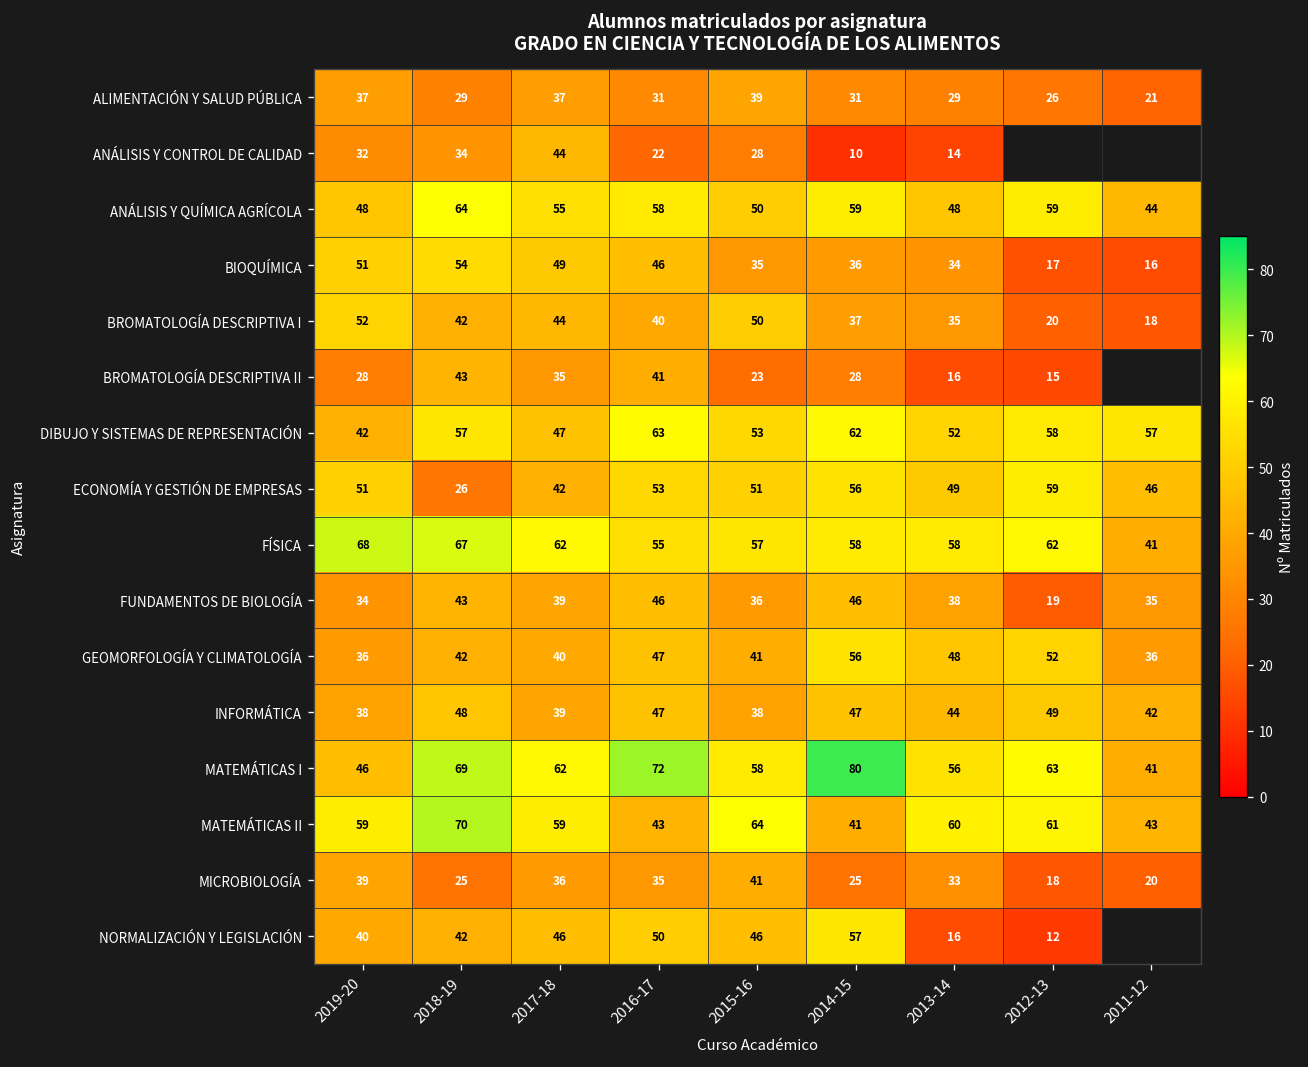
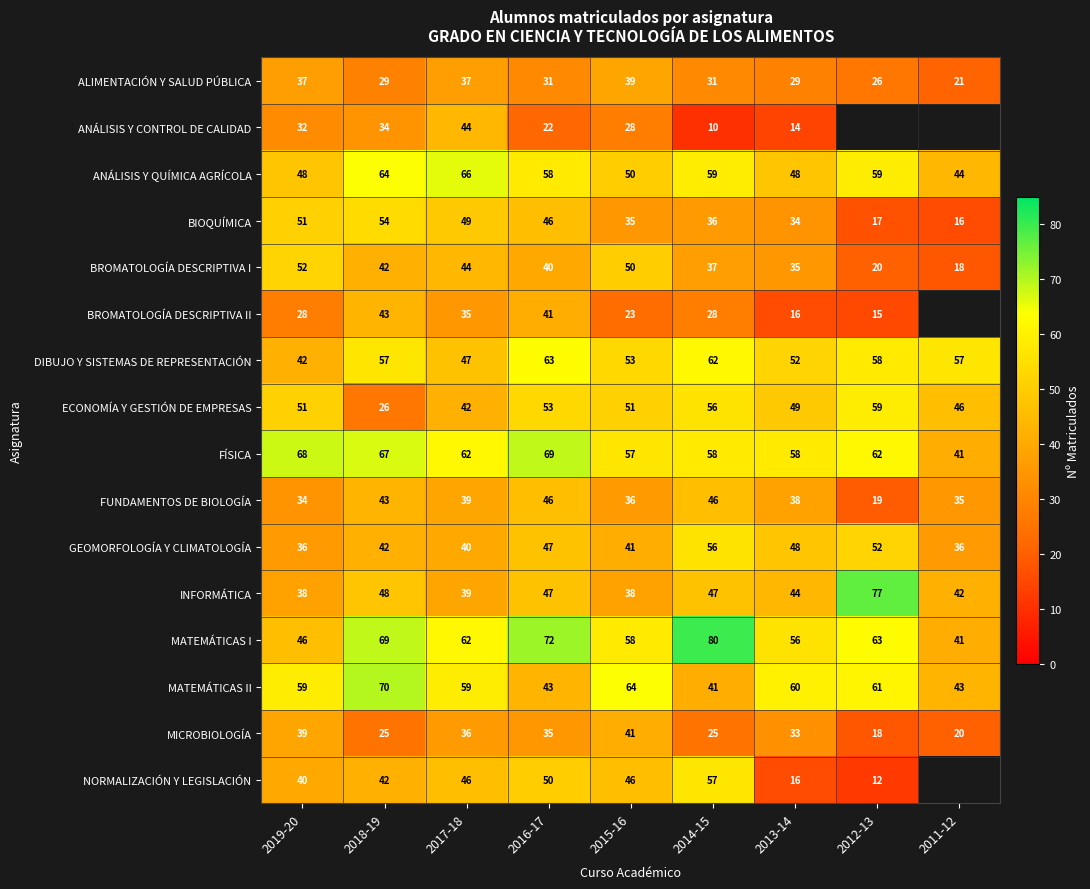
ANÁLISIS Y QUÍMICA AGRÍCOLA, 2017-18: 55 -> 66
FÍSICA, 2016-17: 55 -> 69
INFORMÁTICA, 2012-13: 49 -> 77
